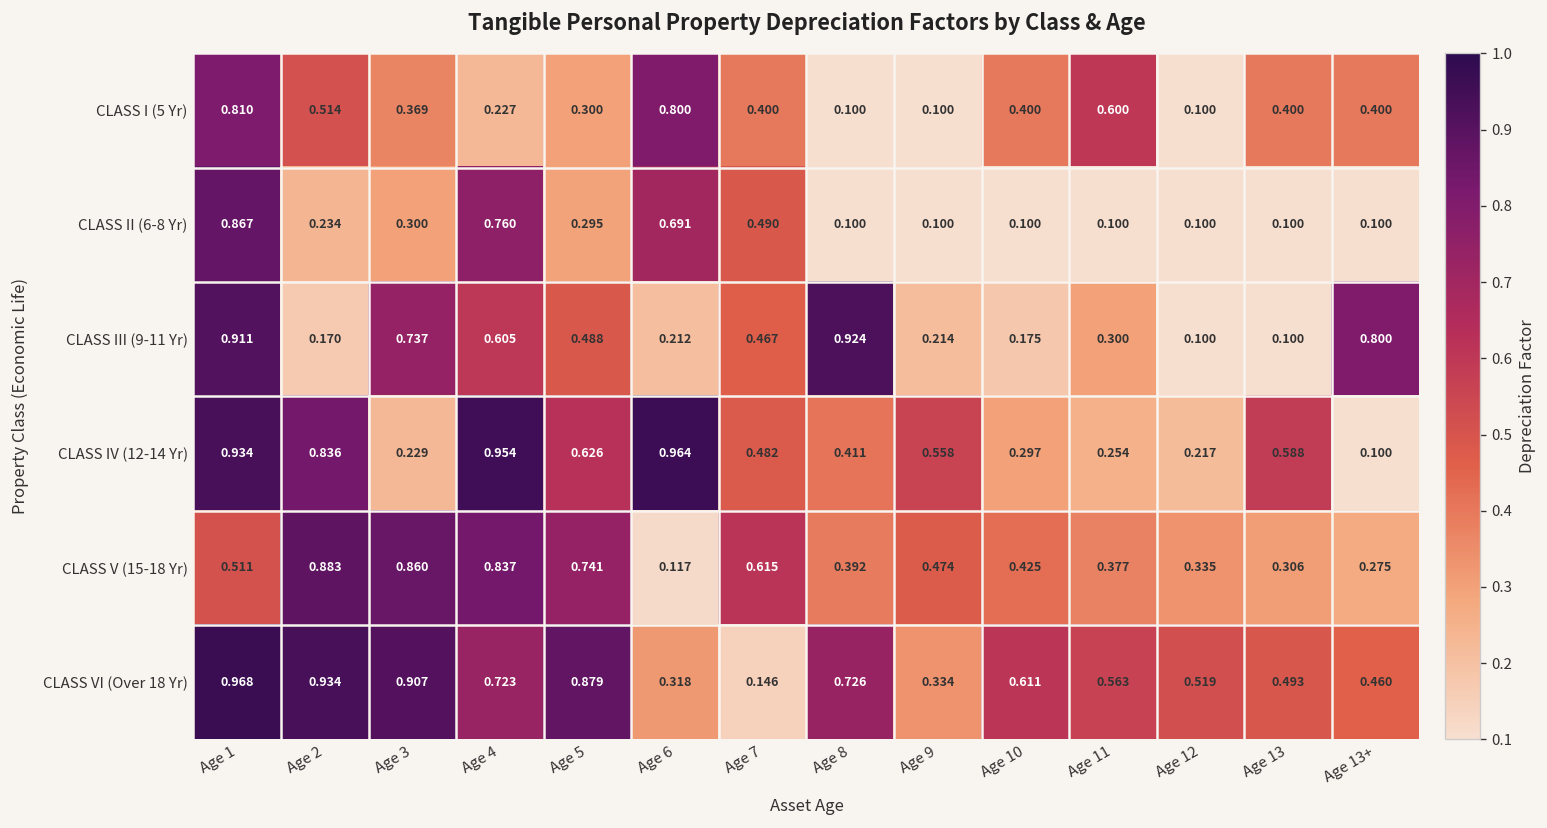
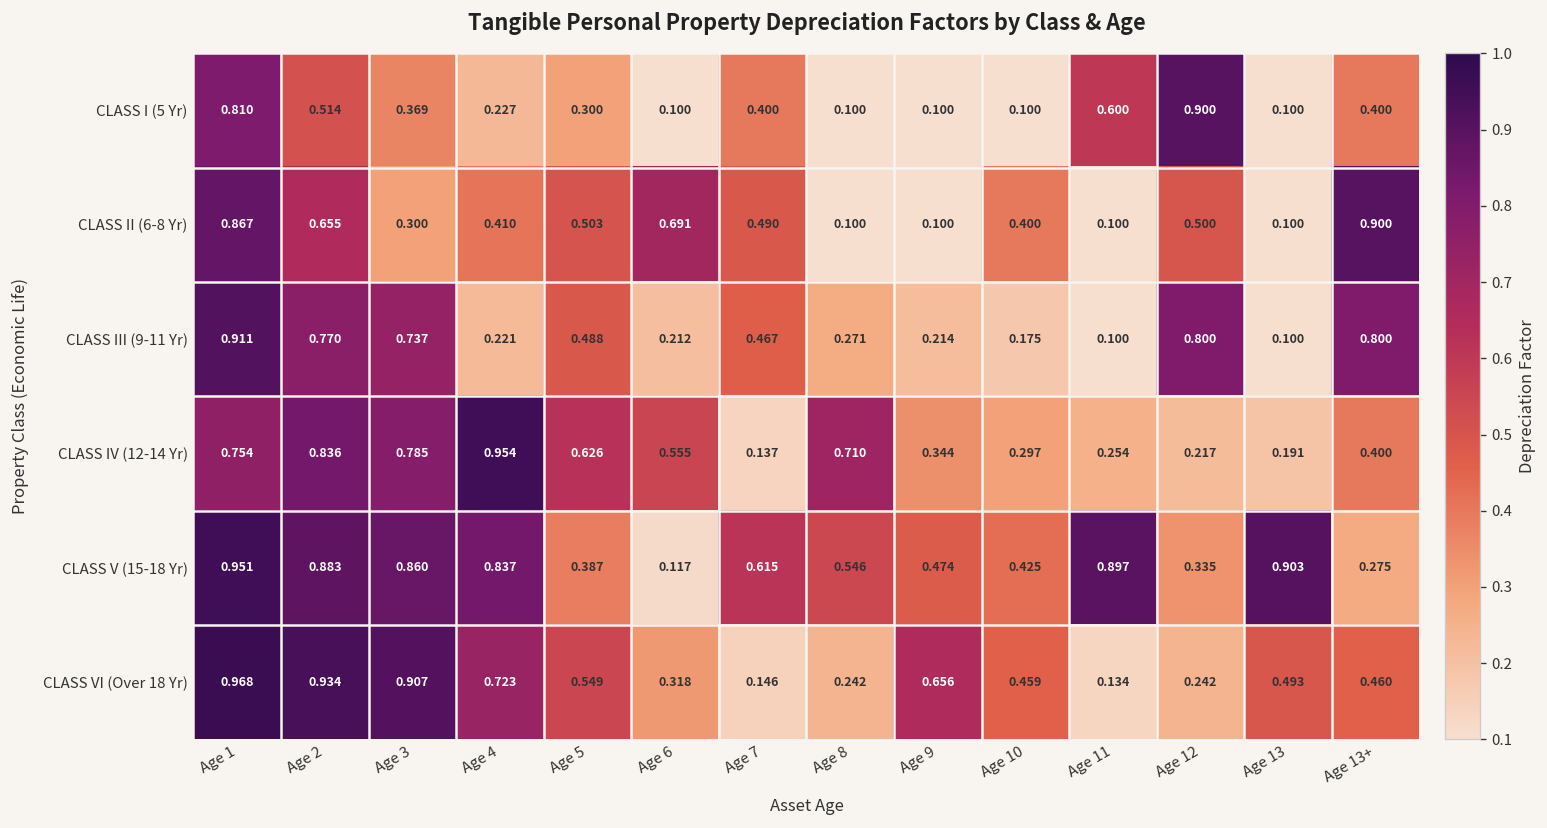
CLASS I (5 Yr), Age 6: 0.800 -> 0.100
CLASS I (5 Yr), Age 10: 0.400 -> 0.100
CLASS I (5 Yr), Age 12: 0.100 -> 0.900
CLASS I (5 Yr), Age 13: 0.400 -> 0.100
CLASS II (6-8 Yr), Age 2: 0.234 -> 0.655
CLASS II (6-8 Yr), Age 4: 0.760 -> 0.410
CLASS II (6-8 Yr), Age 5: 0.295 -> 0.503
CLASS II (6-8 Yr), Age 10: 0.100 -> 0.400
CLASS II (6-8 Yr), Age 12: 0.100 -> 0.500
CLASS II (6-8 Yr), Age 13+: 0.100 -> 0.900
CLASS III (9-11 Yr), Age 2: 0.170 -> 0.770
CLASS III (9-11 Yr), Age 4: 0.605 -> 0.221
CLASS III (9-11 Yr), Age 8: 0.924 -> 0.271
CLASS III (9-11 Yr), Age 11: 0.300 -> 0.100
CLASS III (9-11 Yr), Age 12: 0.100 -> 0.800
CLASS IV (12-14 Yr), Age 1: 0.934 -> 0.754
CLASS IV (12-14 Yr), Age 3: 0.229 -> 0.785
CLASS IV (12-14 Yr), Age 6: 0.964 -> 0.555
CLASS IV (12-14 Yr), Age 7: 0.482 -> 0.137
CLASS IV (12-14 Yr), Age 8: 0.411 -> 0.710
CLASS IV (12-14 Yr), Age 9: 0.558 -> 0.344
CLASS IV (12-14 Yr), Age 13: 0.588 -> 0.191
CLASS IV (12-14 Yr), Age 13+: 0.100 -> 0.400
CLASS V (15-18 Yr), Age 1: 0.511 -> 0.951
CLASS V (15-18 Yr), Age 5: 0.741 -> 0.387
CLASS V (15-18 Yr), Age 8: 0.392 -> 0.546
CLASS V (15-18 Yr), Age 11: 0.377 -> 0.897
CLASS V (15-18 Yr), Age 13: 0.306 -> 0.903
CLASS VI (Over 18 Yr), Age 5: 0.879 -> 0.549
CLASS VI (Over 18 Yr), Age 8: 0.726 -> 0.242
CLASS VI (Over 18 Yr), Age 9: 0.334 -> 0.656
CLASS VI (Over 18 Yr), Age 10: 0.611 -> 0.459
CLASS VI (Over 18 Yr), Age 11: 0.563 -> 0.134
CLASS VI (Over 18 Yr), Age 12: 0.519 -> 0.242
